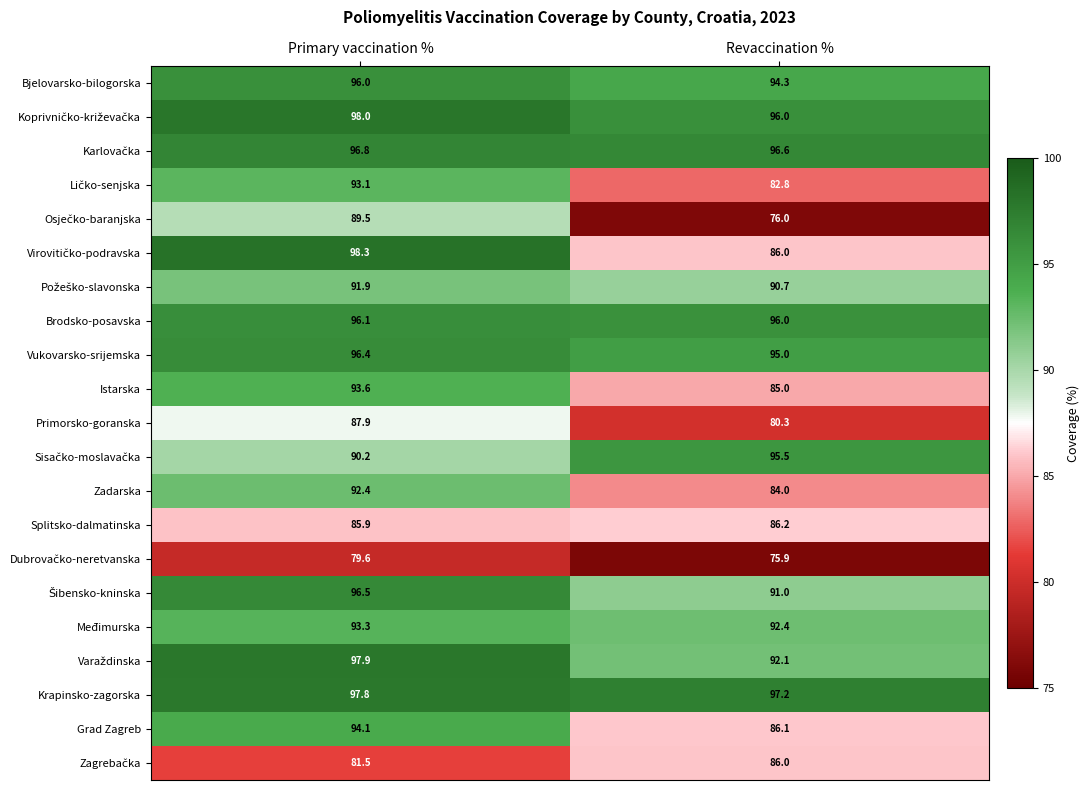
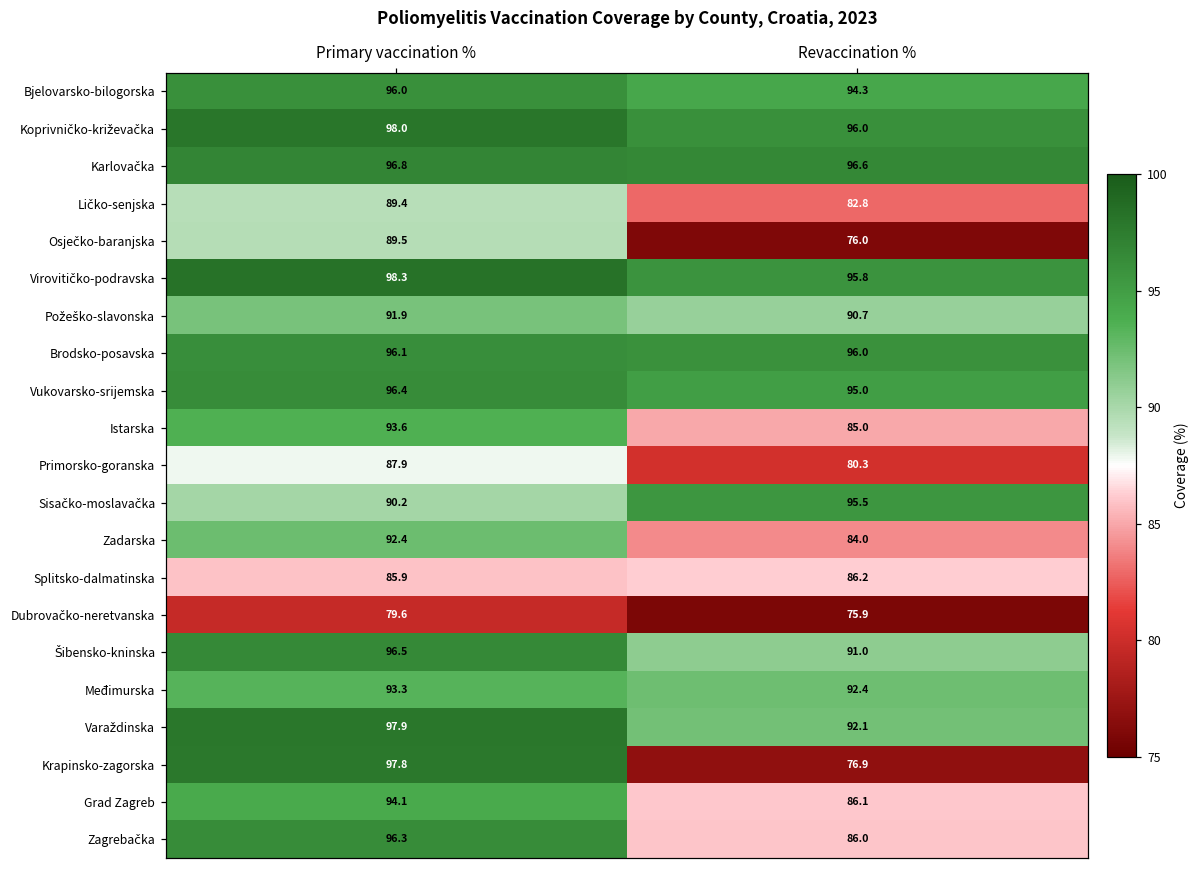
Ličko-senjska, Primary vaccination %: 93.1 -> 89.4
Virovitičko-podravska, Revaccination %: 86.0 -> 95.8
Krapinsko-zagorska, Revaccination %: 97.2 -> 76.9
Zagrebačka, Primary vaccination %: 81.5 -> 96.3
